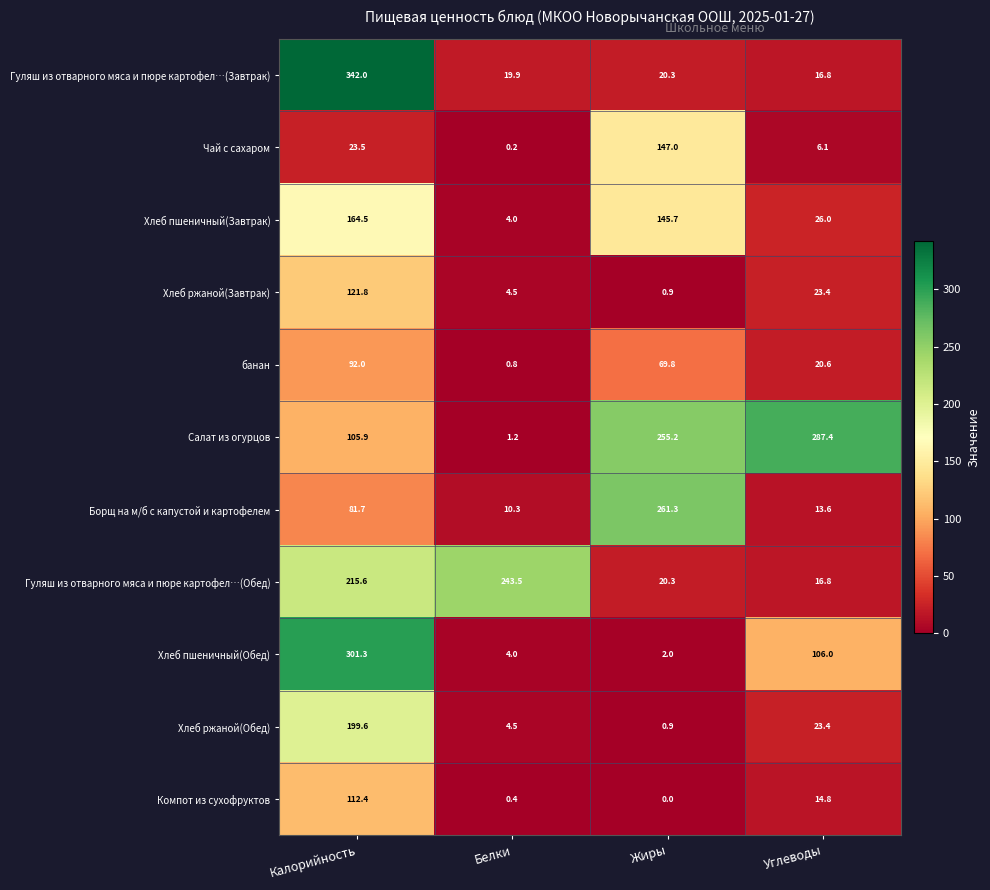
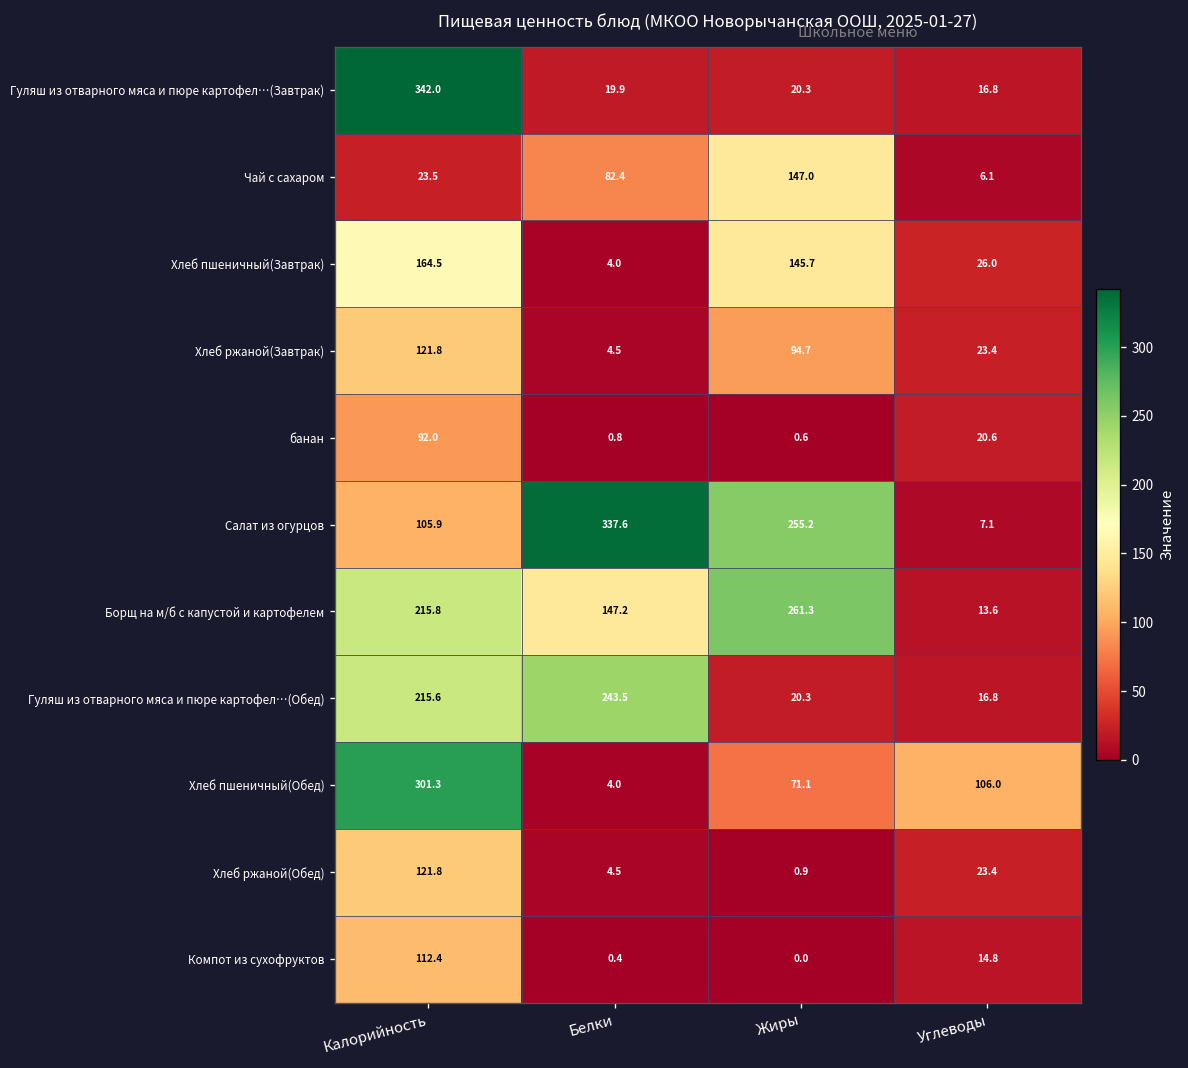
Чай с сахаром, Белки: 0.2 -> 82.4
Хлеб ржаной(Завтрак), Жиры: 0.9 -> 94.7
банан, Жиры: 69.8 -> 0.6
Салат из огурцов, Белки: 1.2 -> 337.6
Салат из огурцов, Углеводы: 287.4 -> 7.1
Борщ на м/б с капустой и картофелем, Калорийность: 81.7 -> 215.8
Борщ на м/б с капустой и картофелем, Белки: 10.3 -> 147.2
Хлеб пшеничный(Обед), Жиры: 2.0 -> 71.1
Хлеб ржаной(Обед), Калорийность: 199.6 -> 121.8
